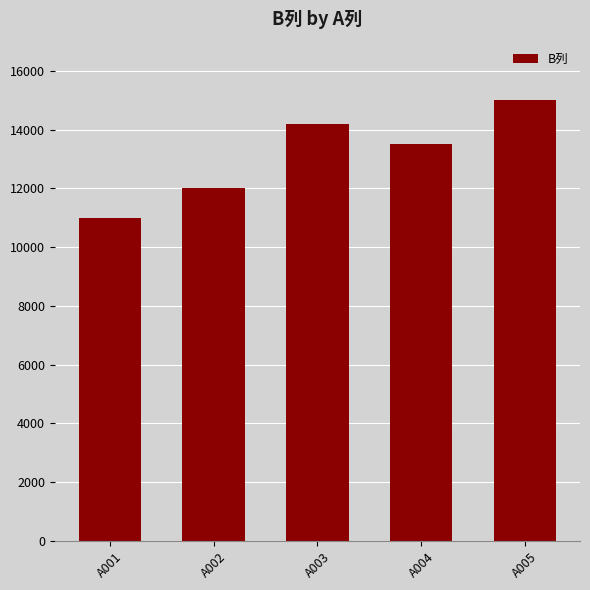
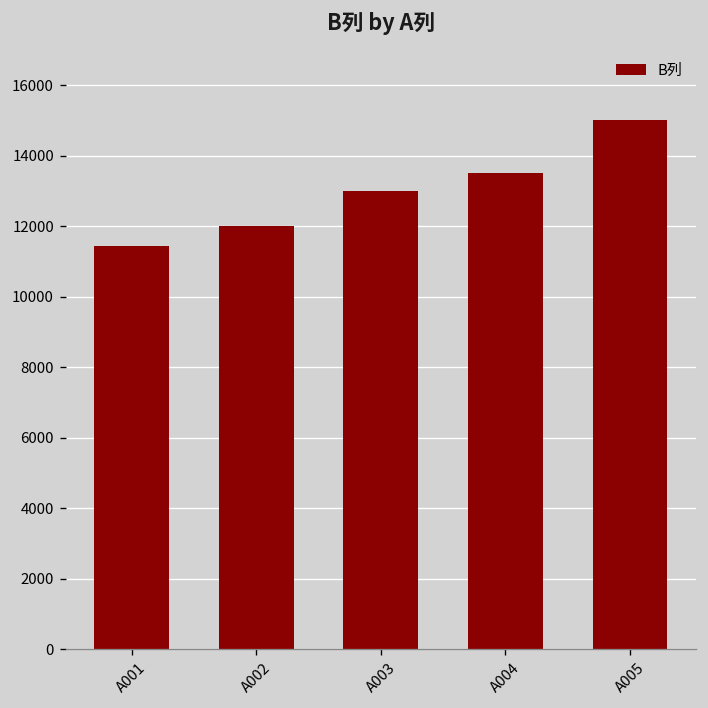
A001: 11000 -> 11400
A003: 14200 -> 13000
